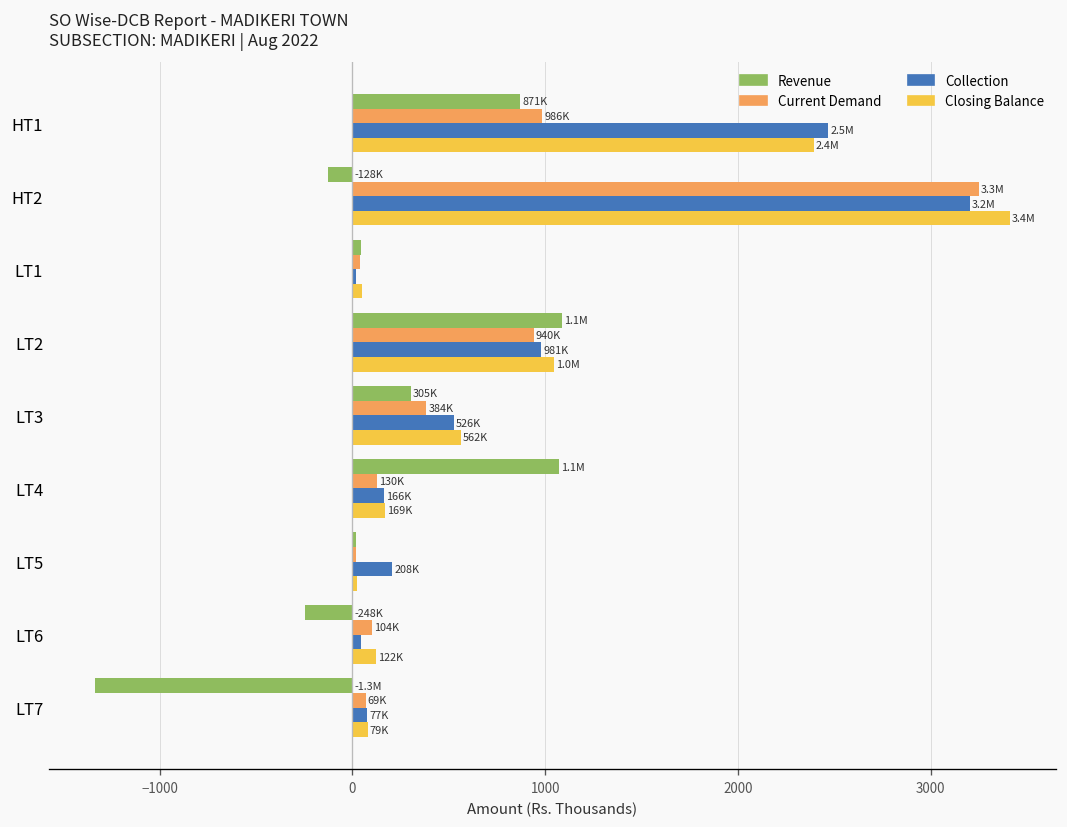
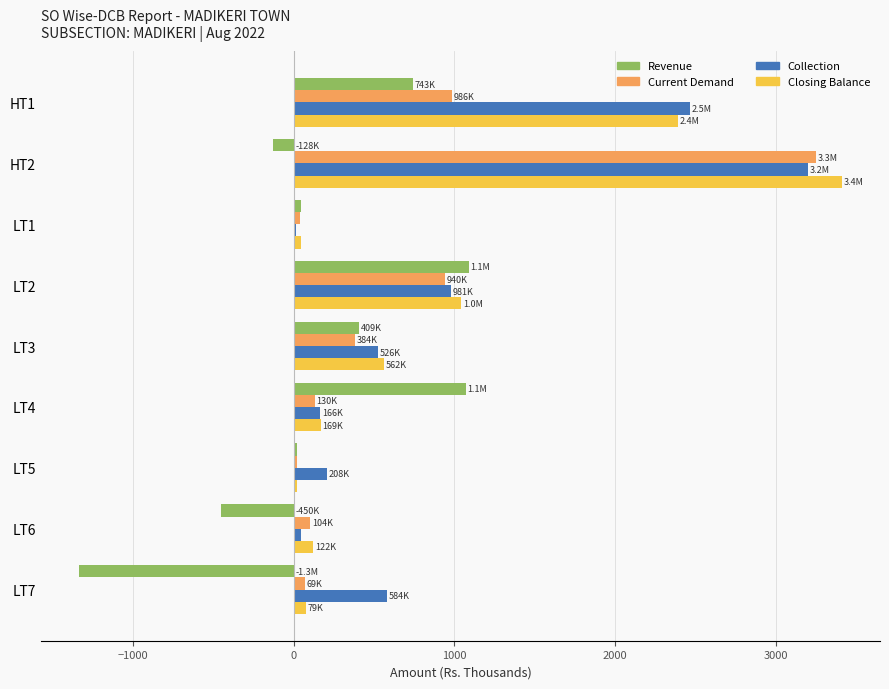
Revenue, HT1: 871K -> 743K
Revenue, LT3: 305K -> 409K
Revenue, LT6: -248K -> -450K
Collection, LT7: 77K -> 584K
